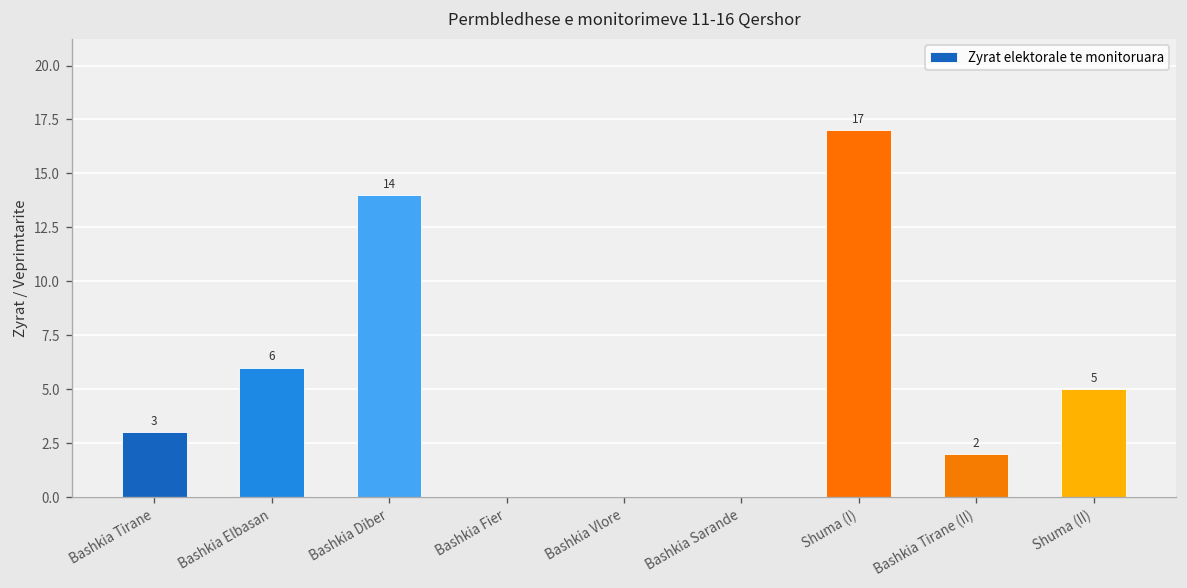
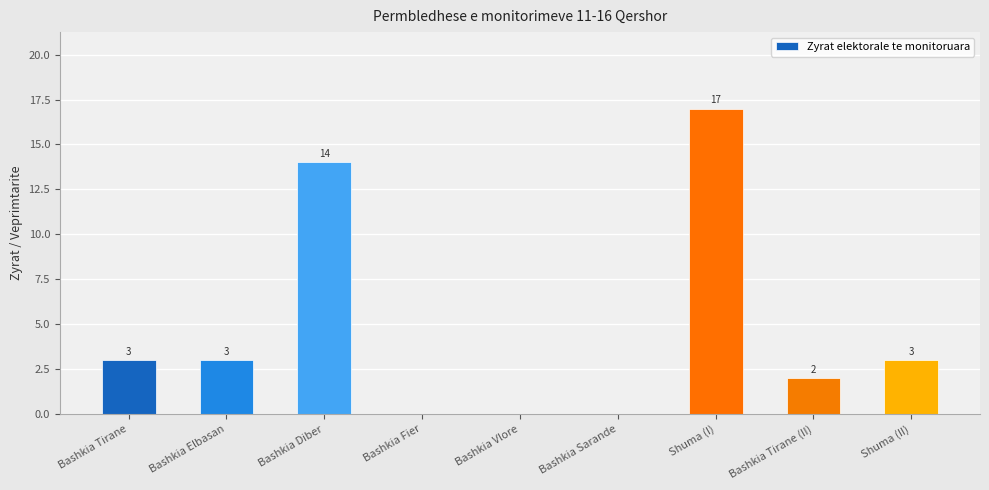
Bashkia Elbasan: 6 -> 3
Shuma (II): 5 -> 3
